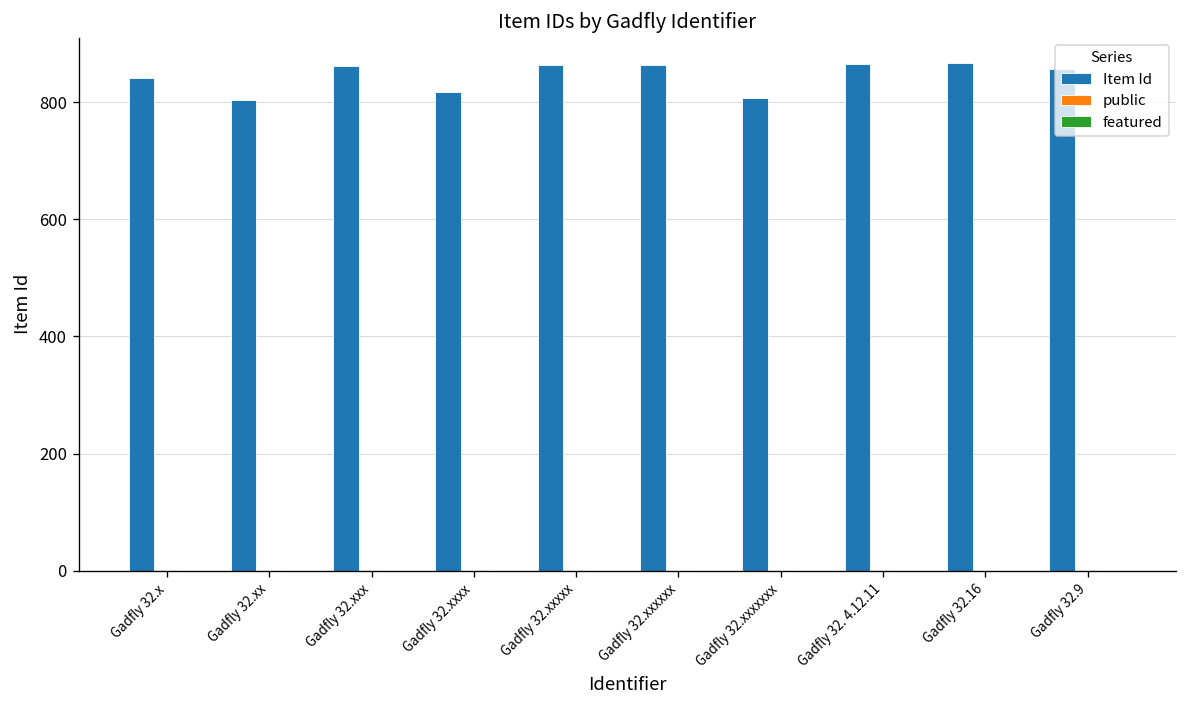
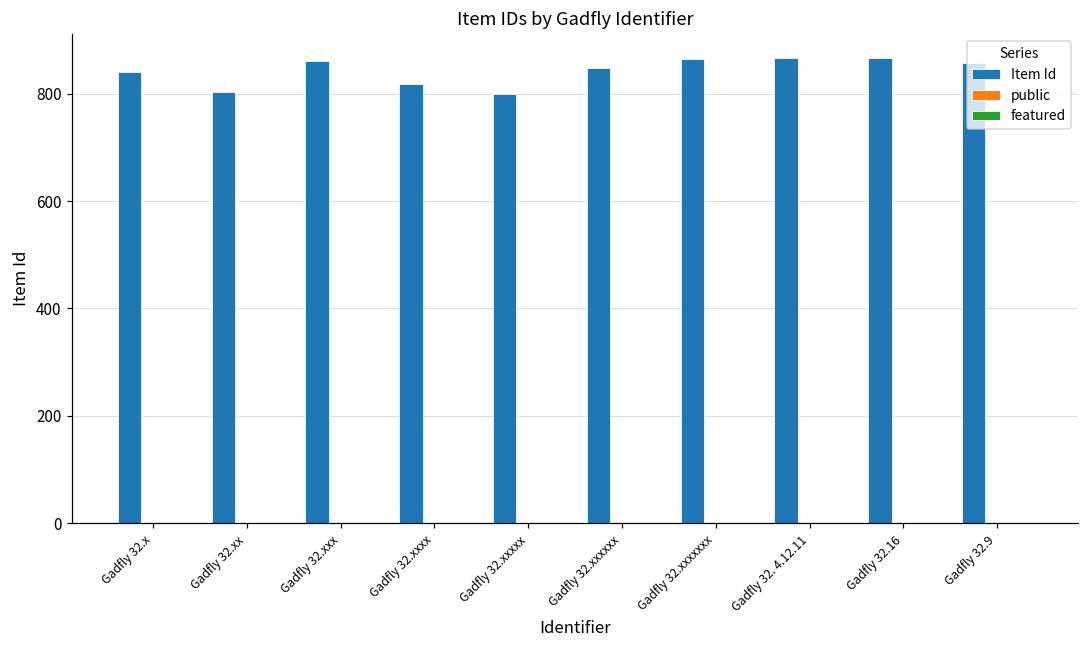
Item Id, Gadfly 32.xxxxx: 860 -> 800
Item Id, Gadfly 32.xxxxxx: 860 -> 850
Item Id, Gadfly 32.xxxxxxx: 810 -> 870
